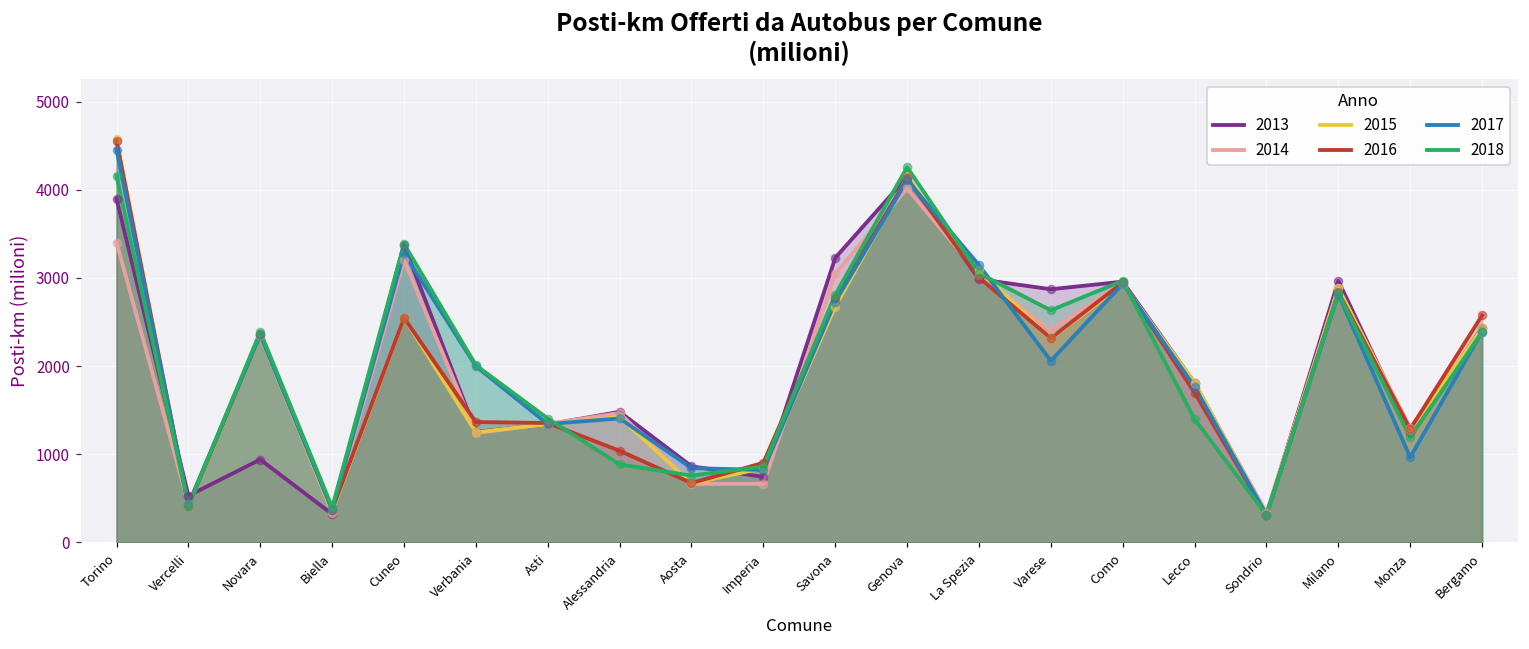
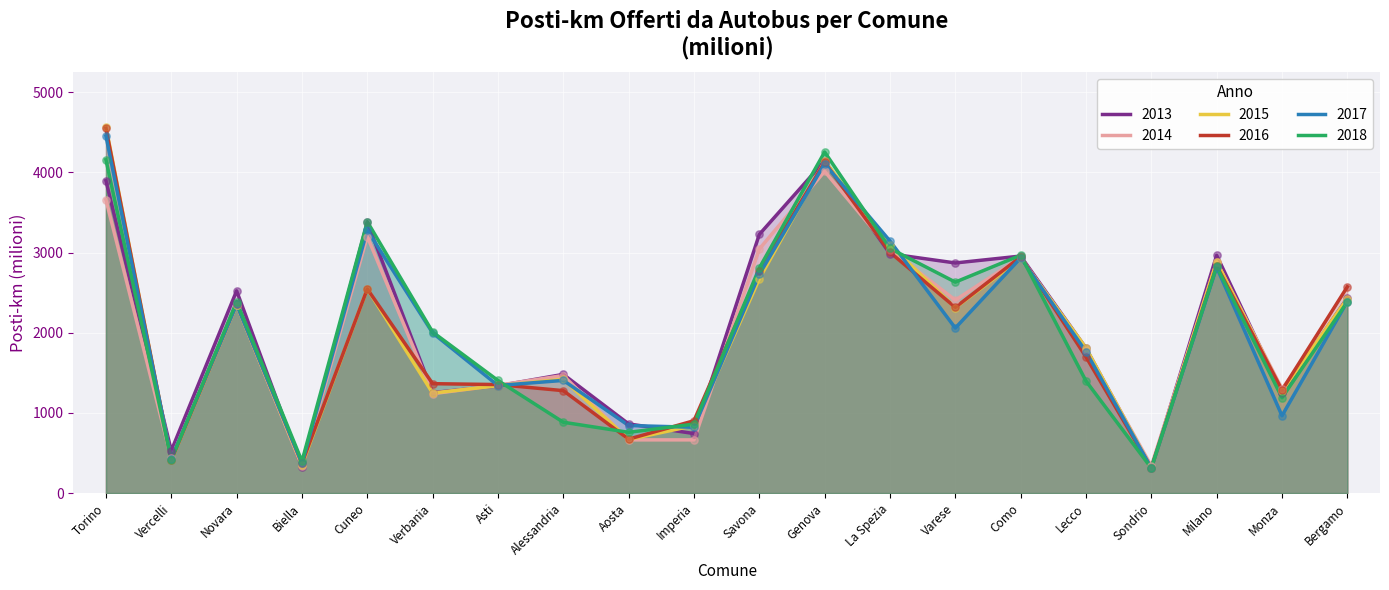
2014, Torino: 3400 -> 3700
2013, Novara: 900 -> 2500
2016, Alessandria: 1000 -> 1300
